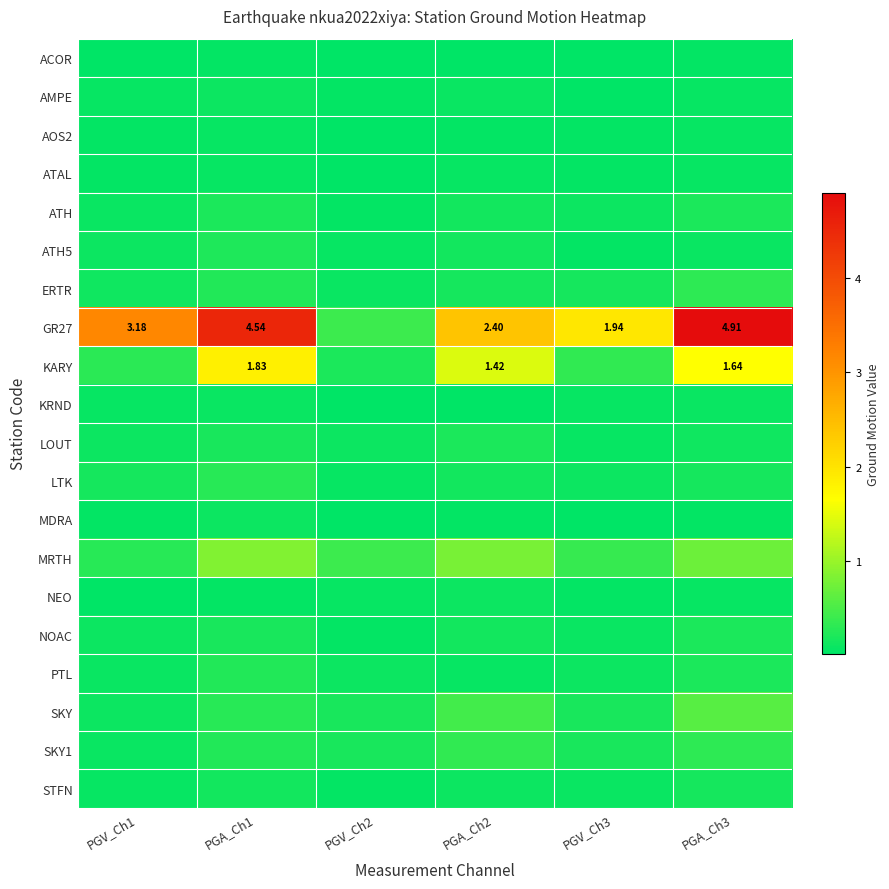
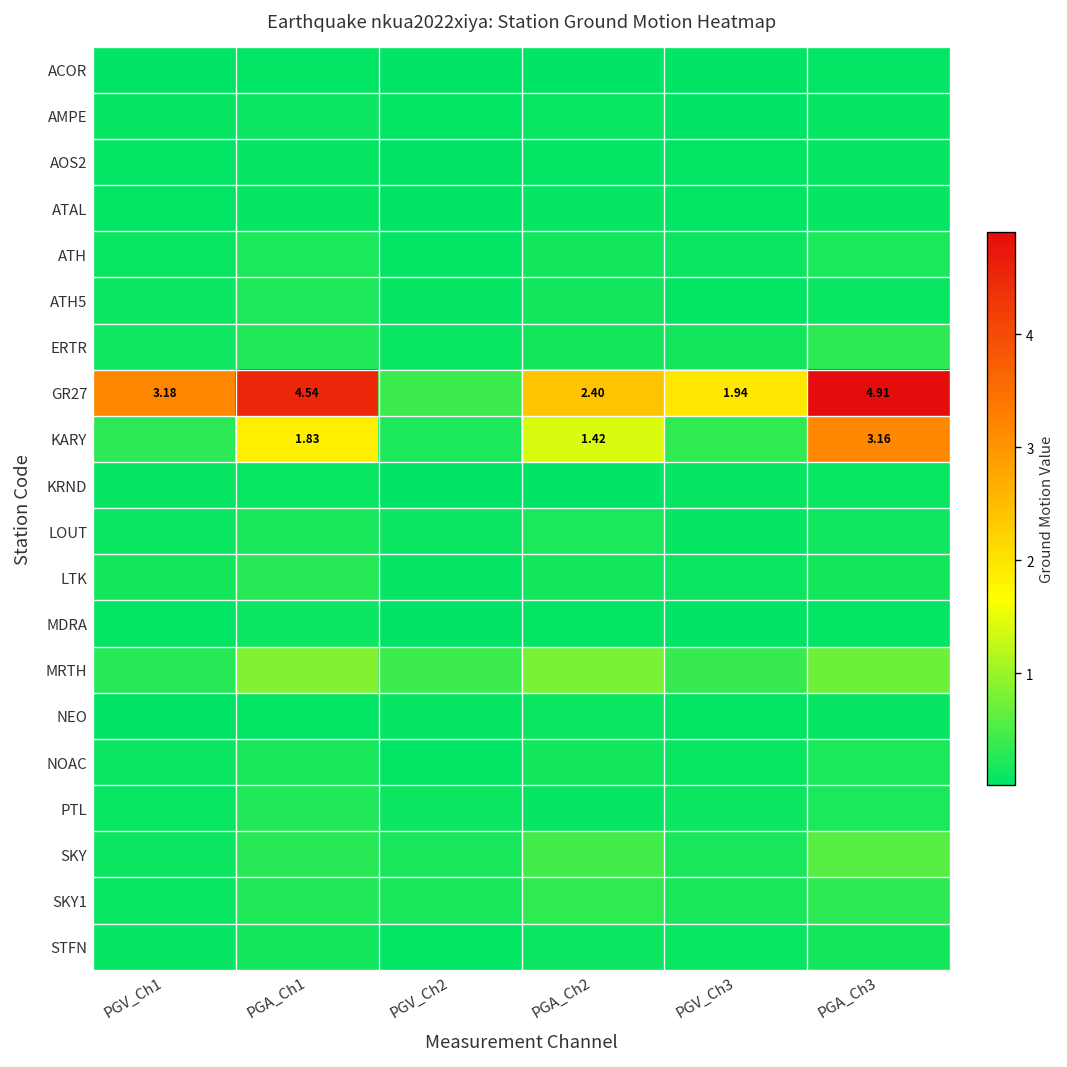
KARY, PGA_Ch3: 1.64 -> 3.16
